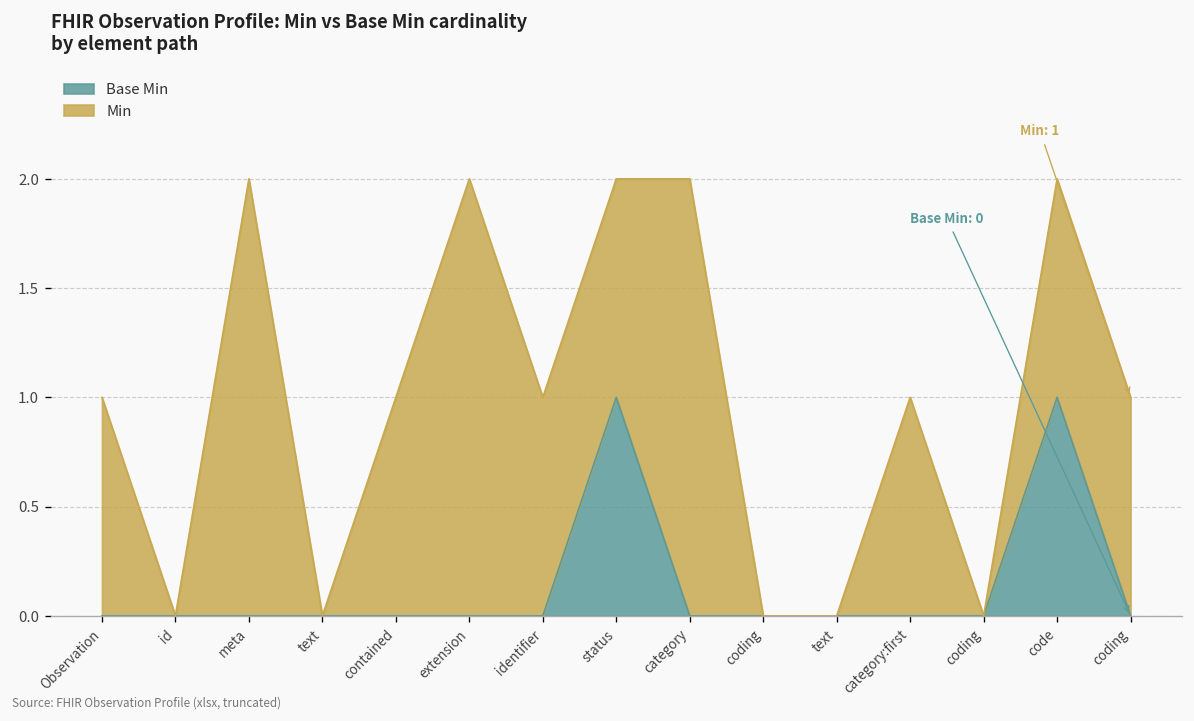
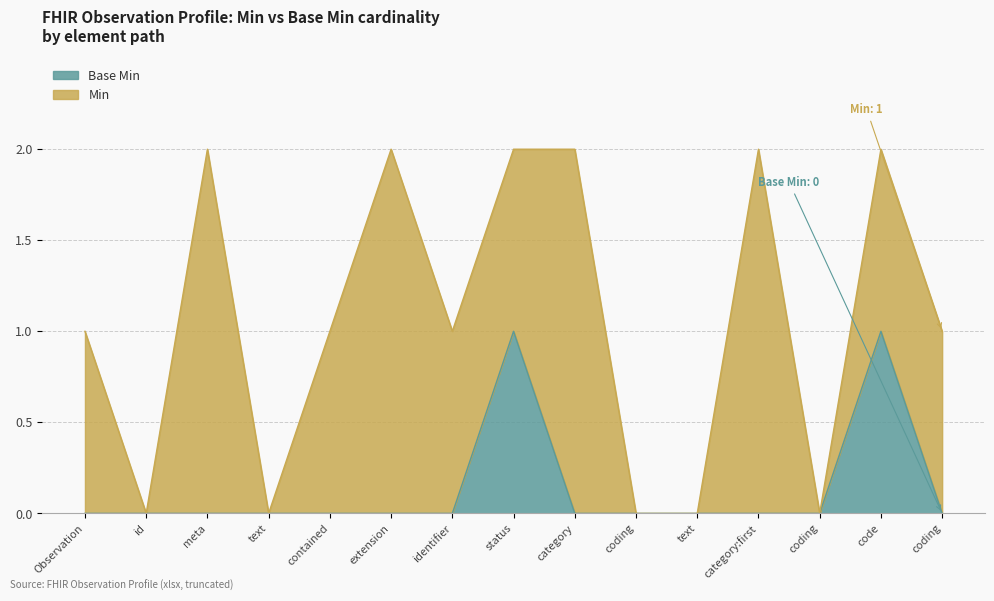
Min, category:first: 1 -> 2
